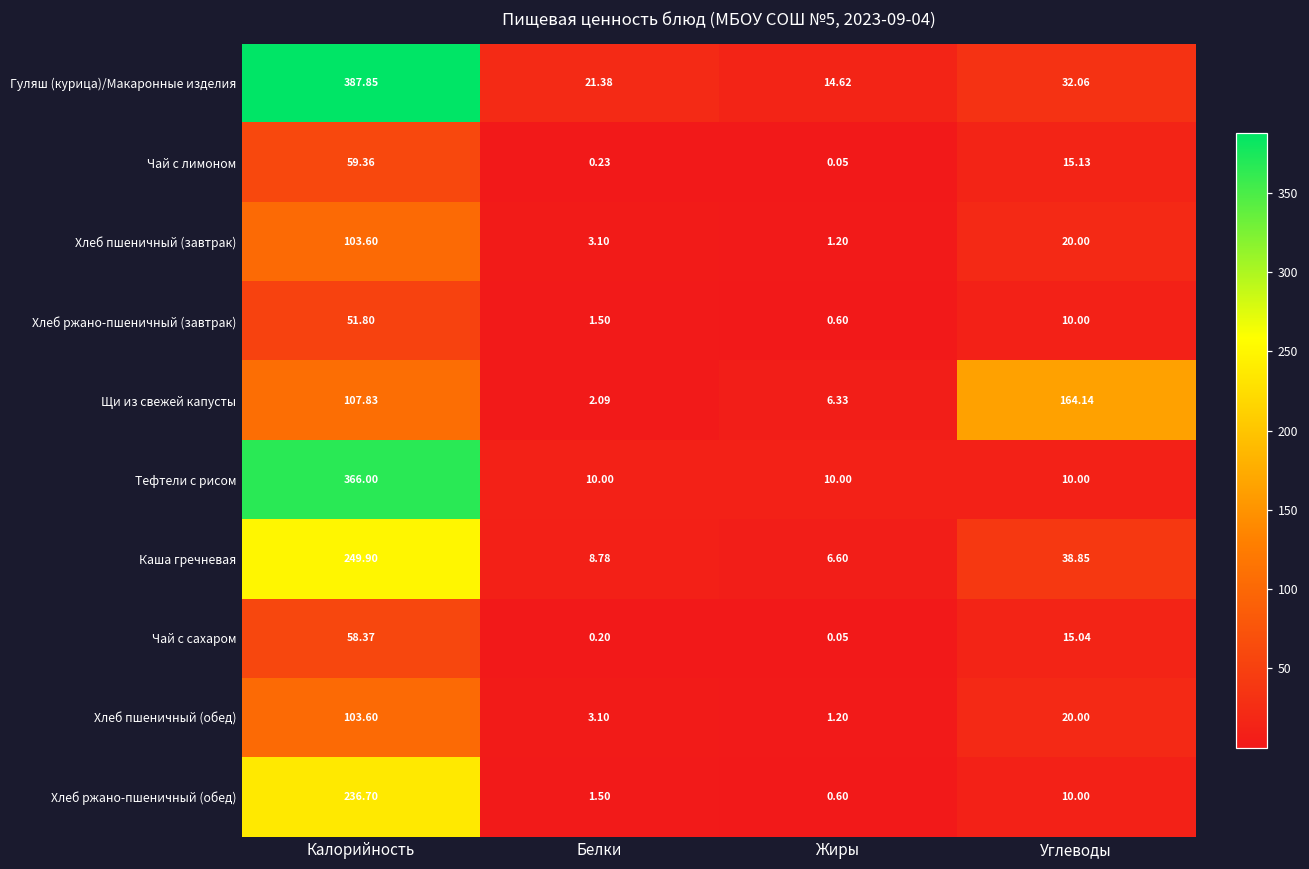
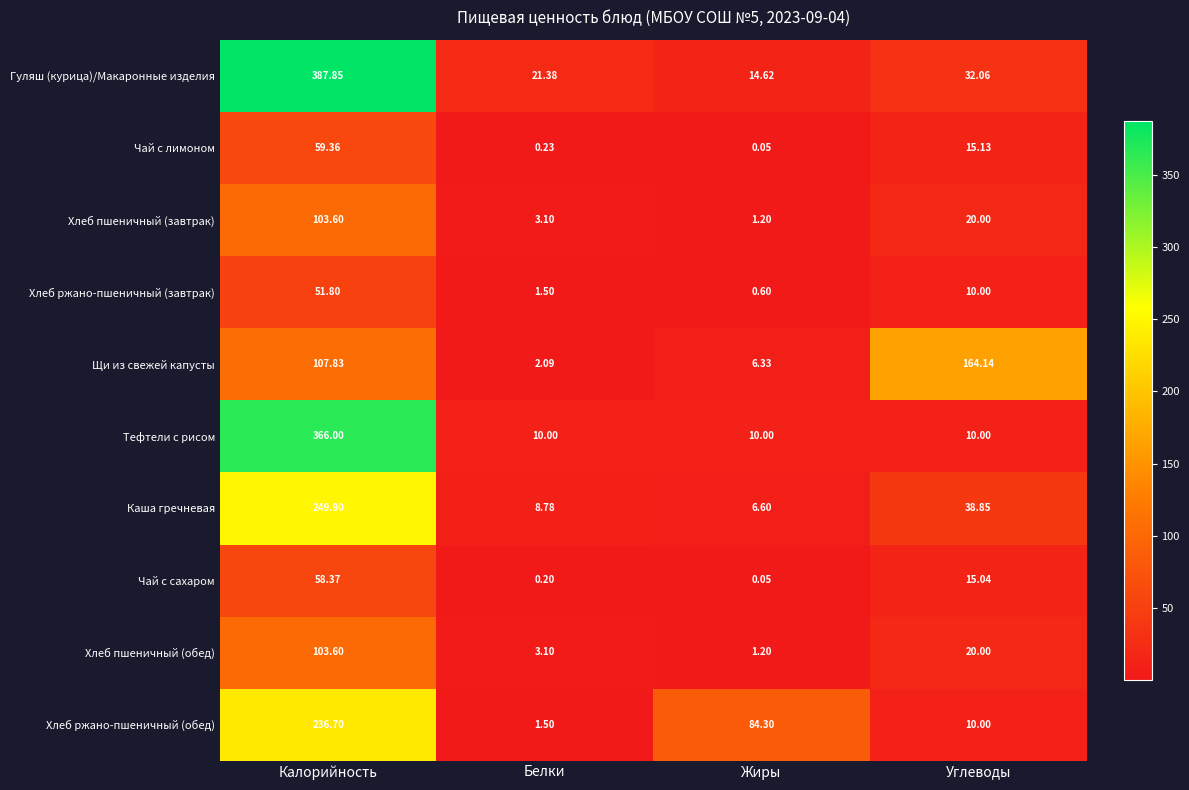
Хлеб ржано-пшеничный (обед), Жиры: 0.60 -> 84.30
